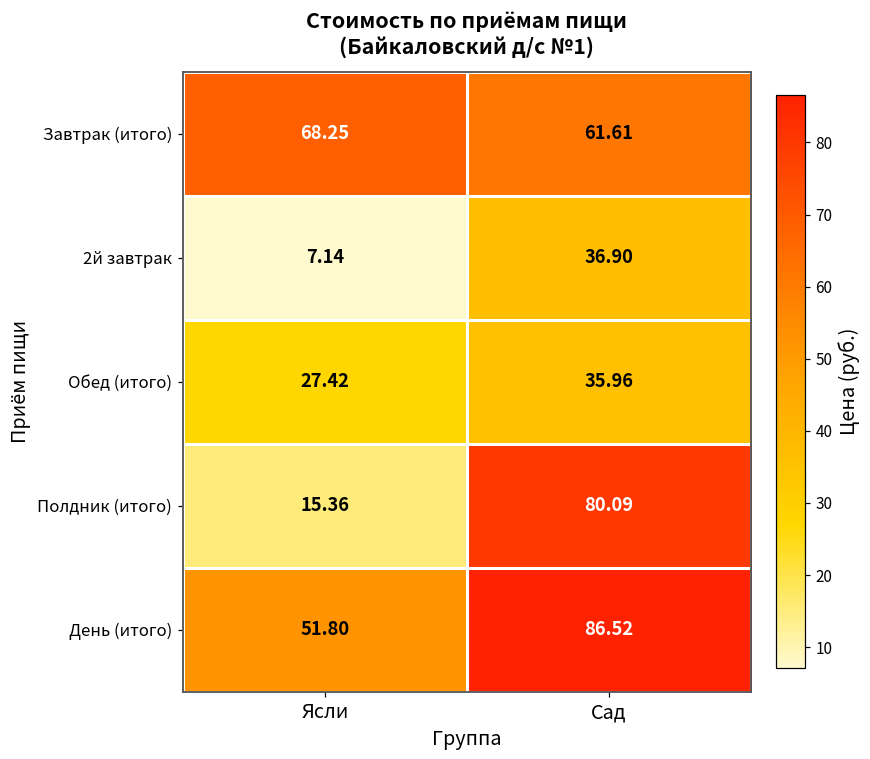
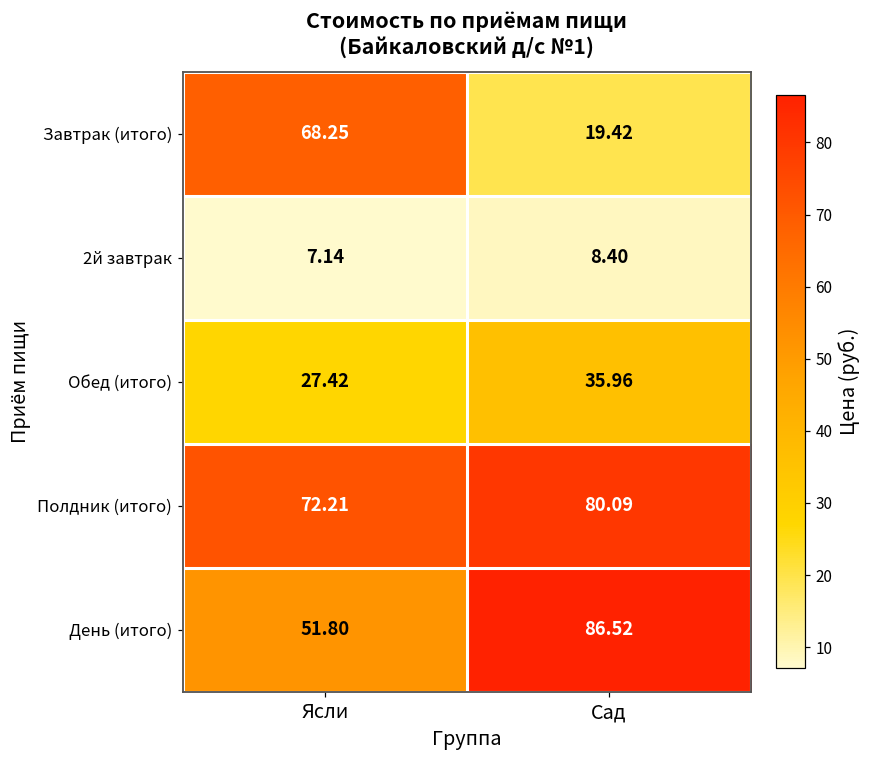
Завтрак (итого), Сад: 61.61 -> 19.42
2й завтрак, Сад: 36.90 -> 8.40
Полдник (итого), Ясли: 15.36 -> 72.21
